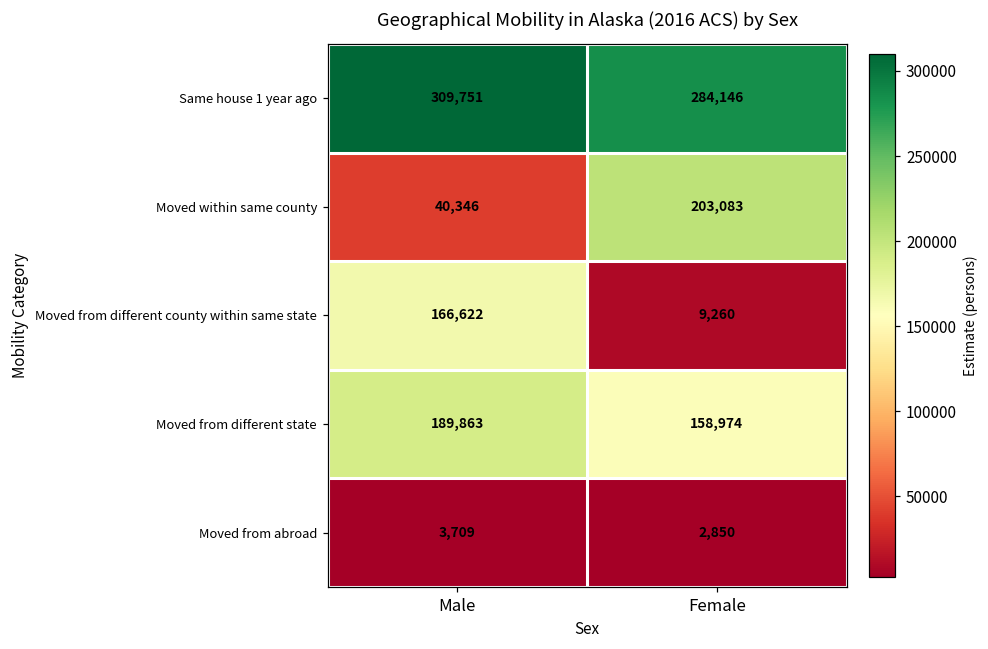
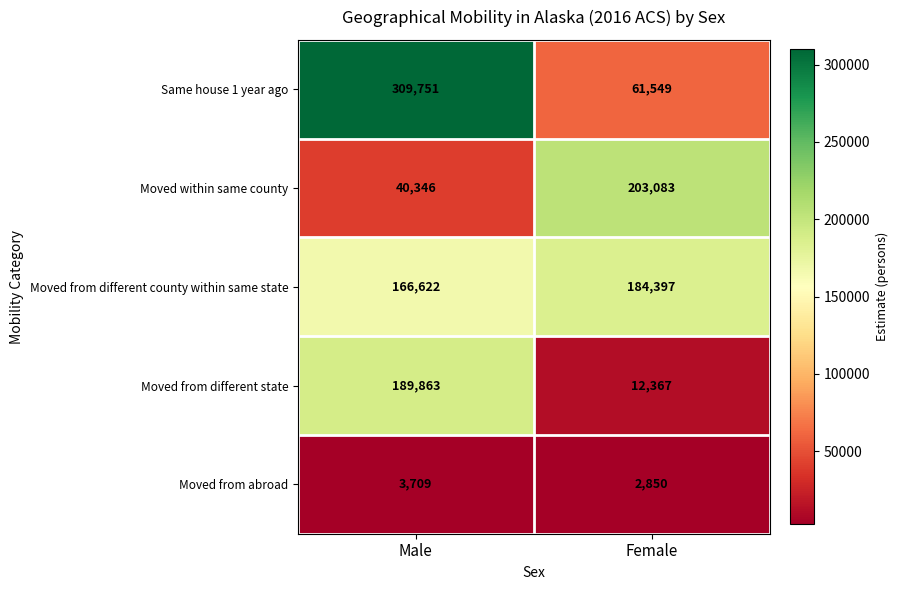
Same house 1 year ago, Female: 284,146 -> 61,549
Moved from different county within same state, Female: 9,260 -> 184,397
Moved from different state, Female: 158,974 -> 12,367
